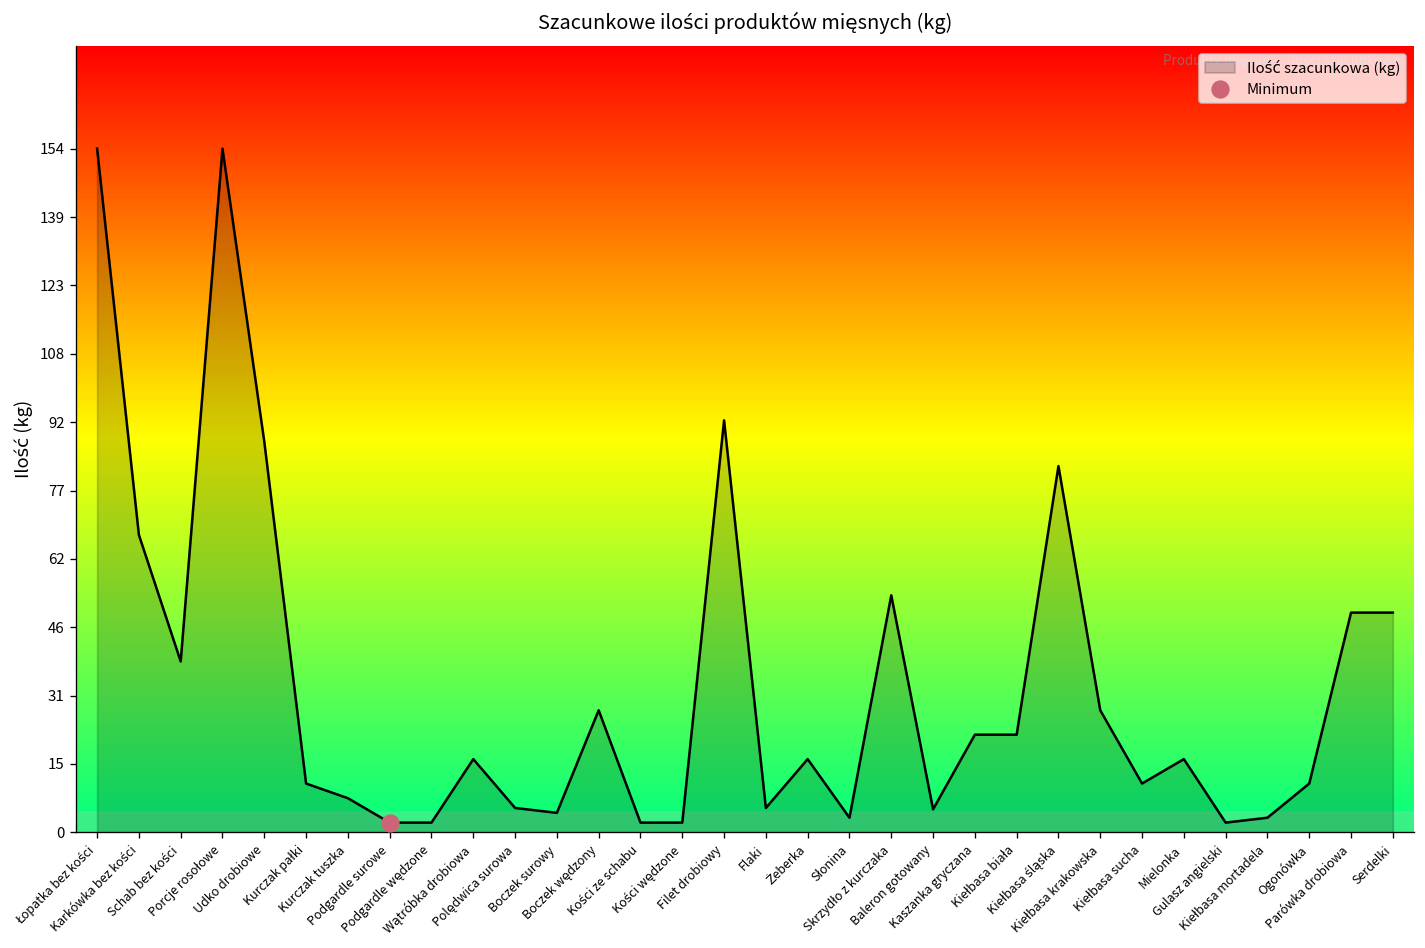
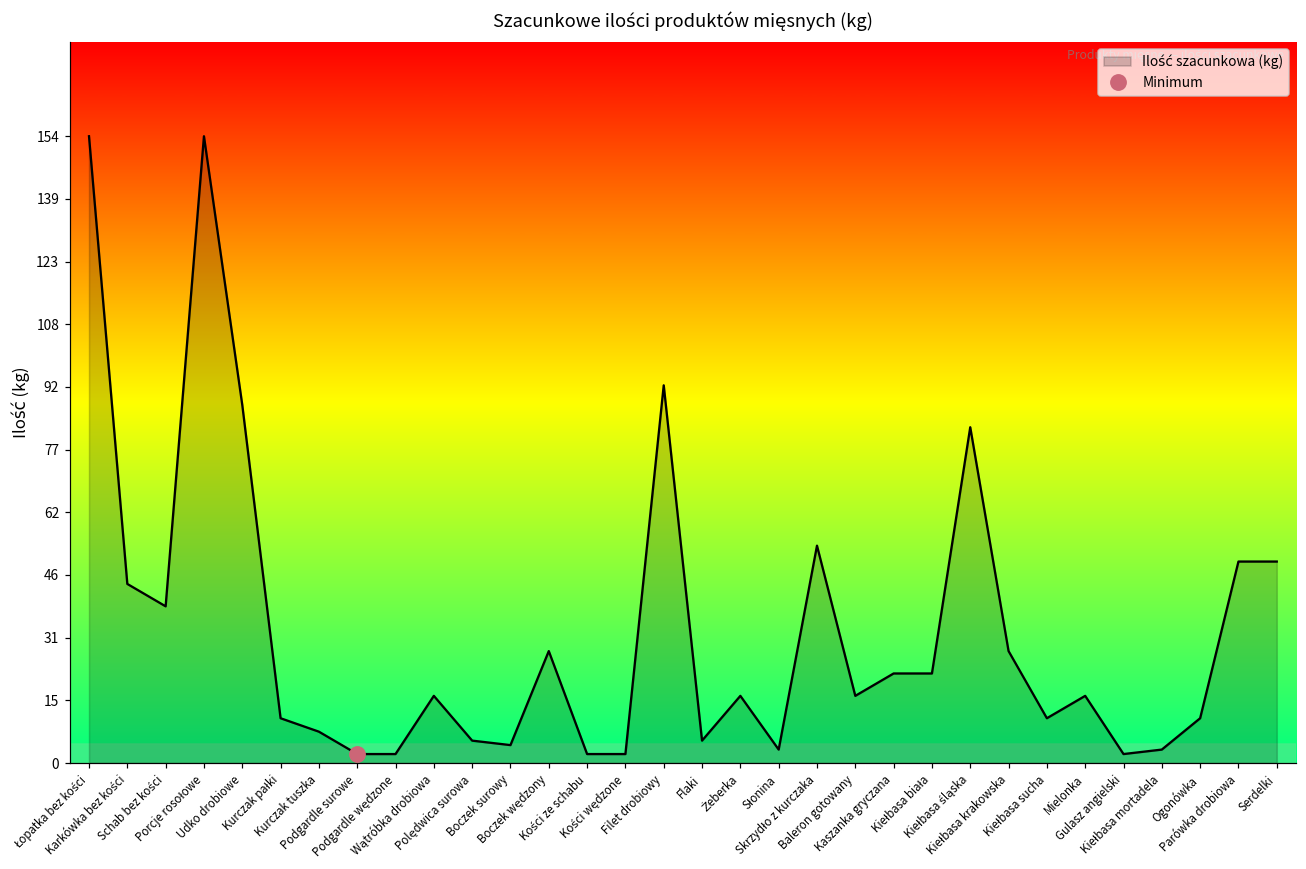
Ilość szacunkowa (kg), Karkówka bez kości: 67 -> 44
Ilość szacunkowa (kg), Baleron gotowany: 5 -> 17
